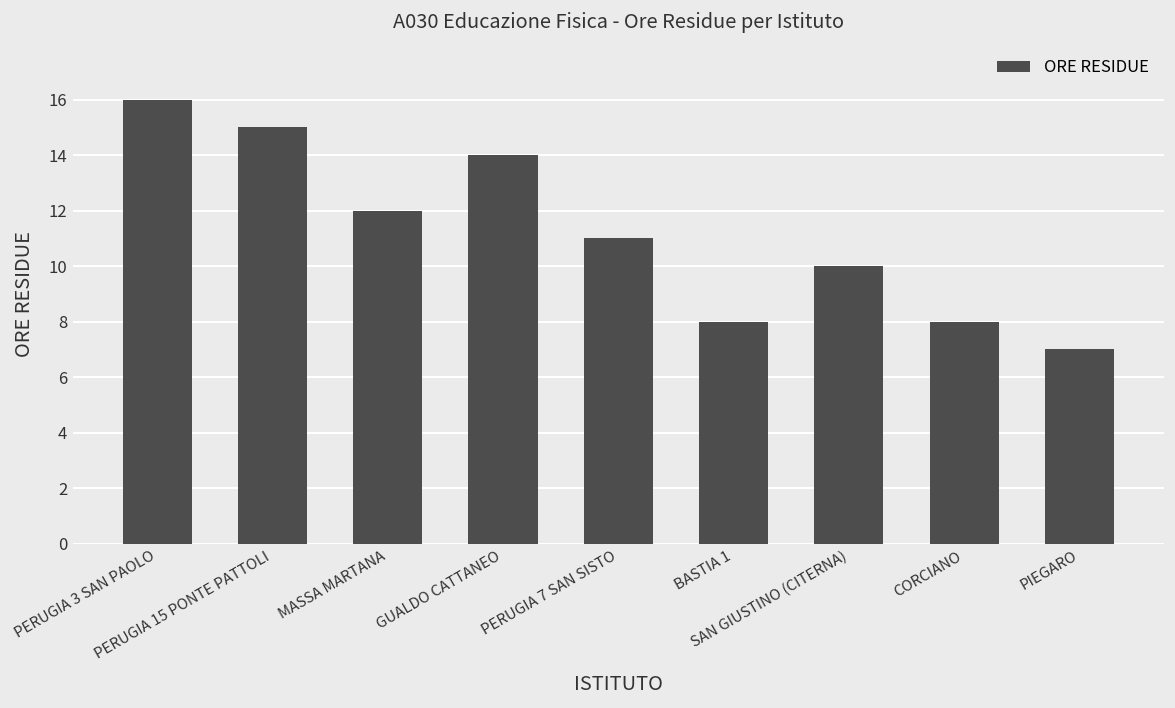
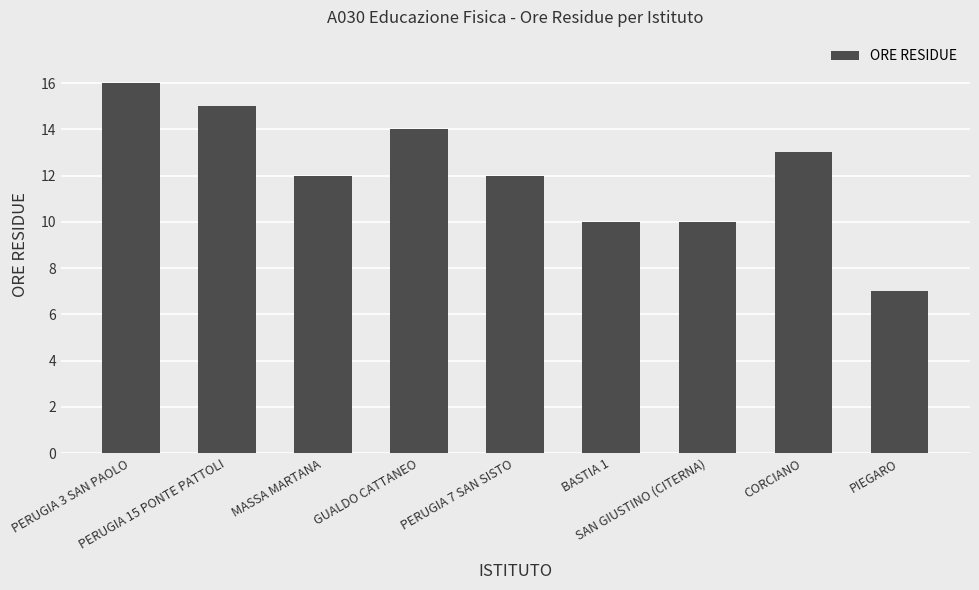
PERUGIA 7 SAN SISTO: 11 -> 12
BASTIA 1: 8 -> 10
CORCIANO: 8 -> 13
